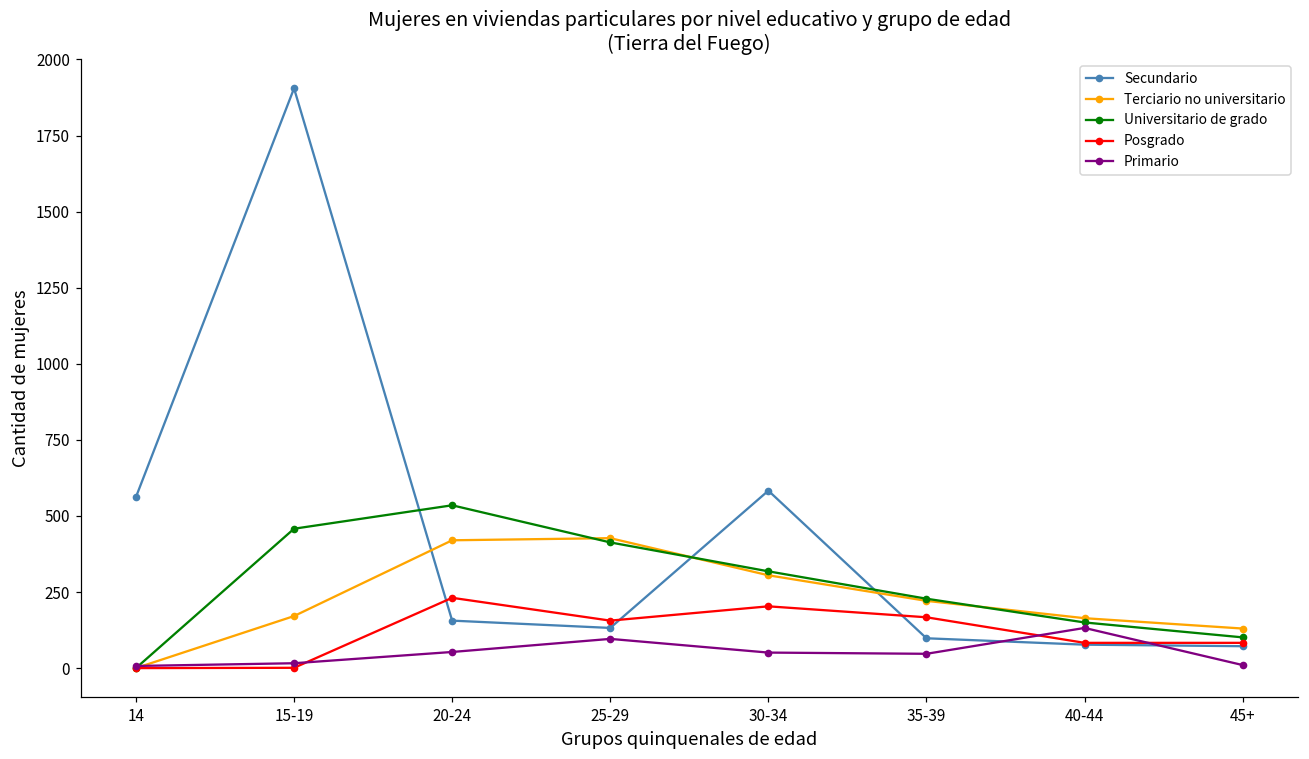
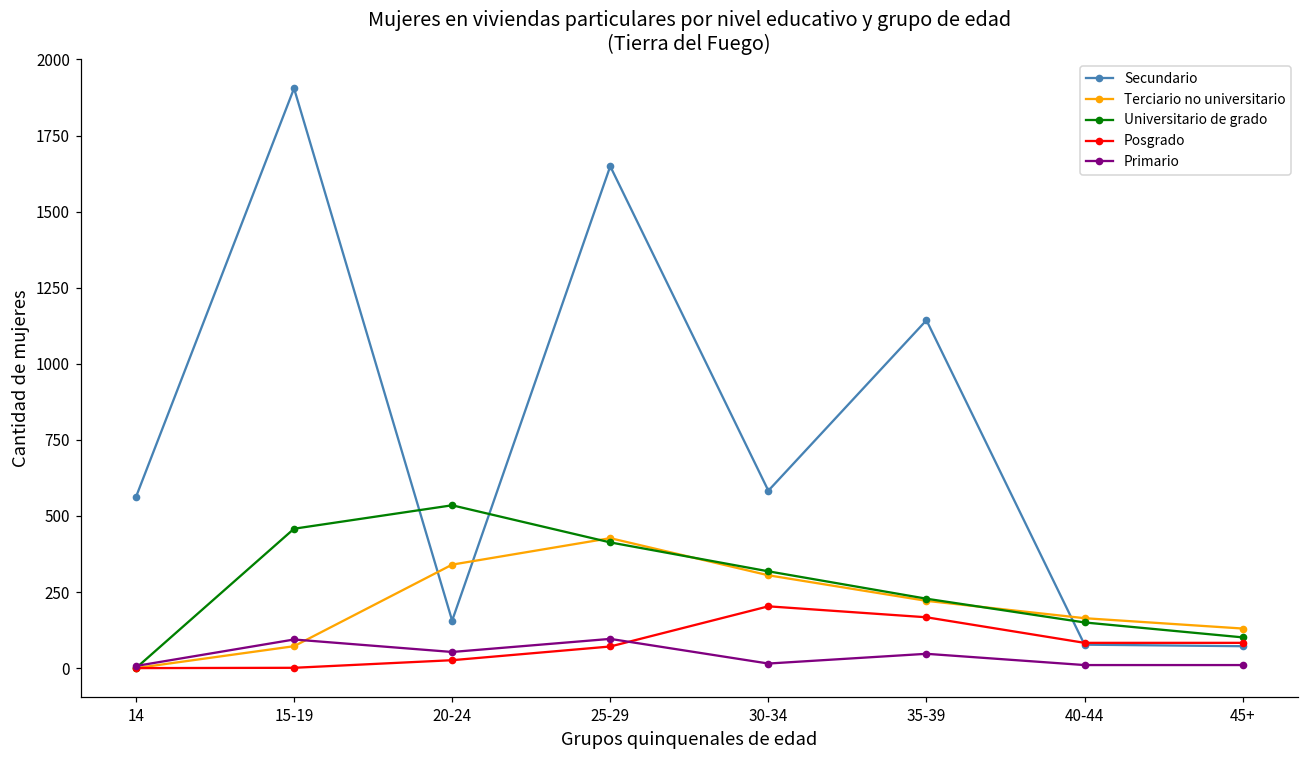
Terciario no universitario, 15-19: 170 -> 70
Primario, 15-19: 20 -> 90
Terciario no universitario, 20-24: 420 -> 340
Posgrado, 20-24: 230 -> 30
Secundario, 25-29: 130 -> 1650
Posgrado, 25-29: 160 -> 70
Primario, 30-34: 50 -> 20
Secundario, 35-39: 100 -> 1140
Primario, 40-44: 130 -> 10
